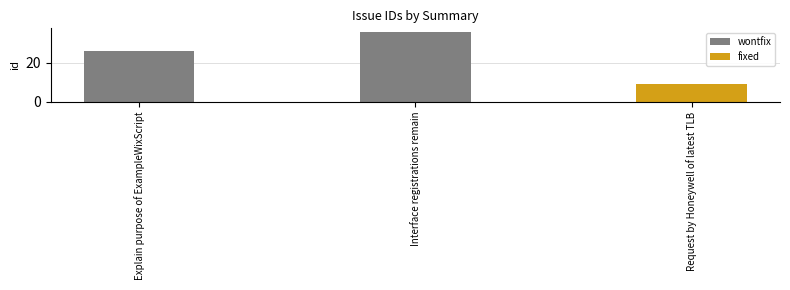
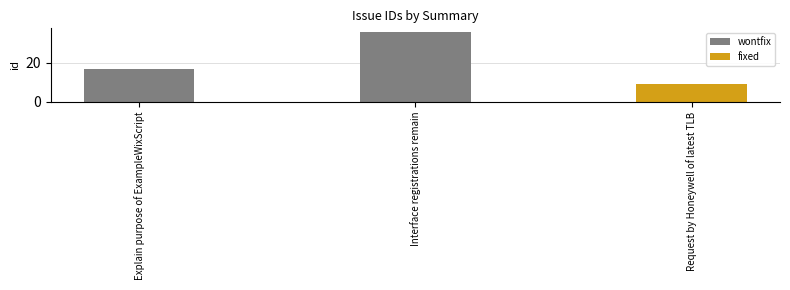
Explain purpose of ExampleWixScript: 26 -> 17
